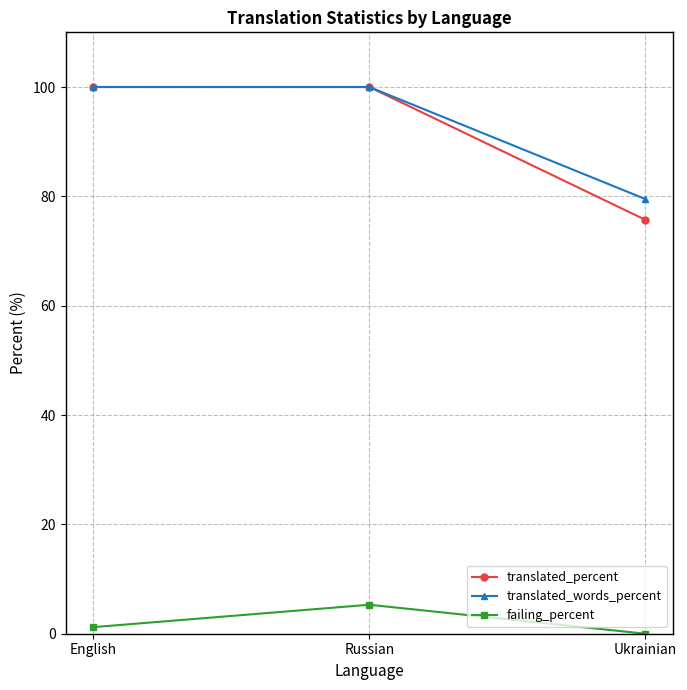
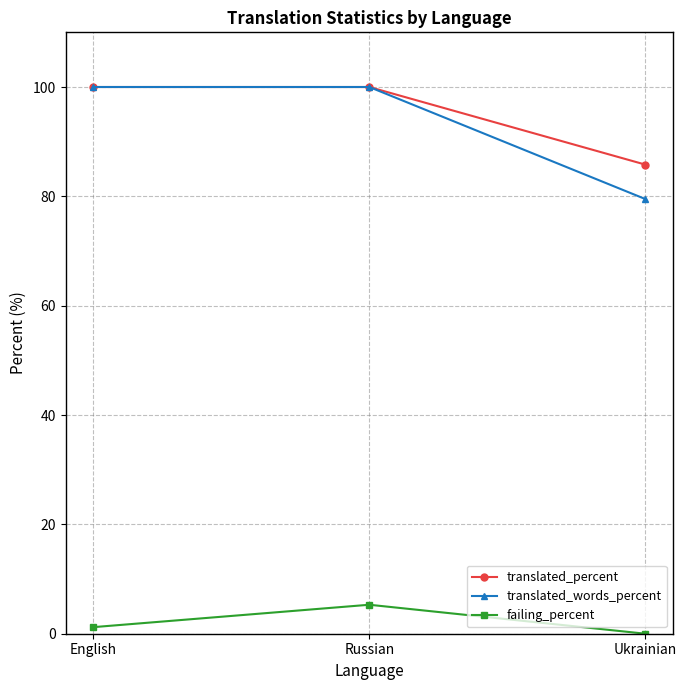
translated_percent, Ukrainian: 76 -> 86
